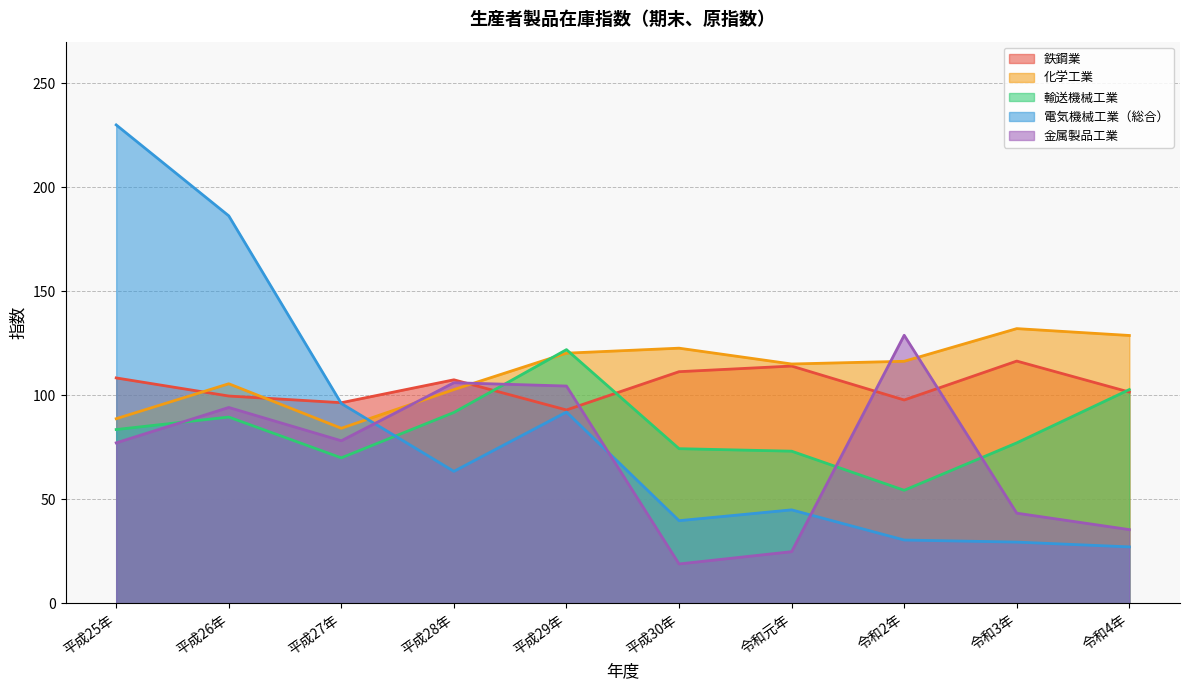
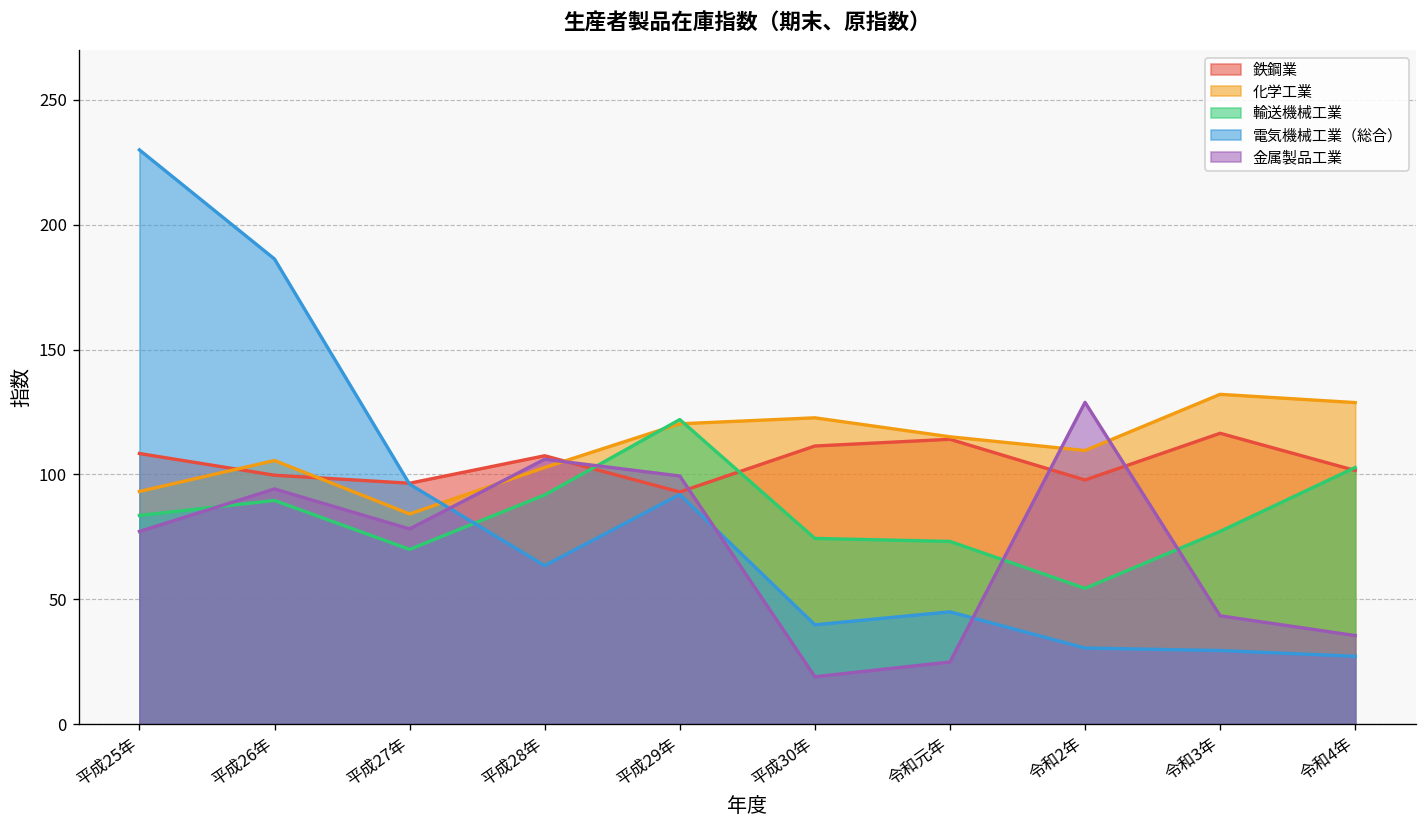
化学工業, 平成25年: 89 -> 93
金属製品工業, 平成29年: 105 -> 99
化学工業, 令和2年: 116 -> 110
